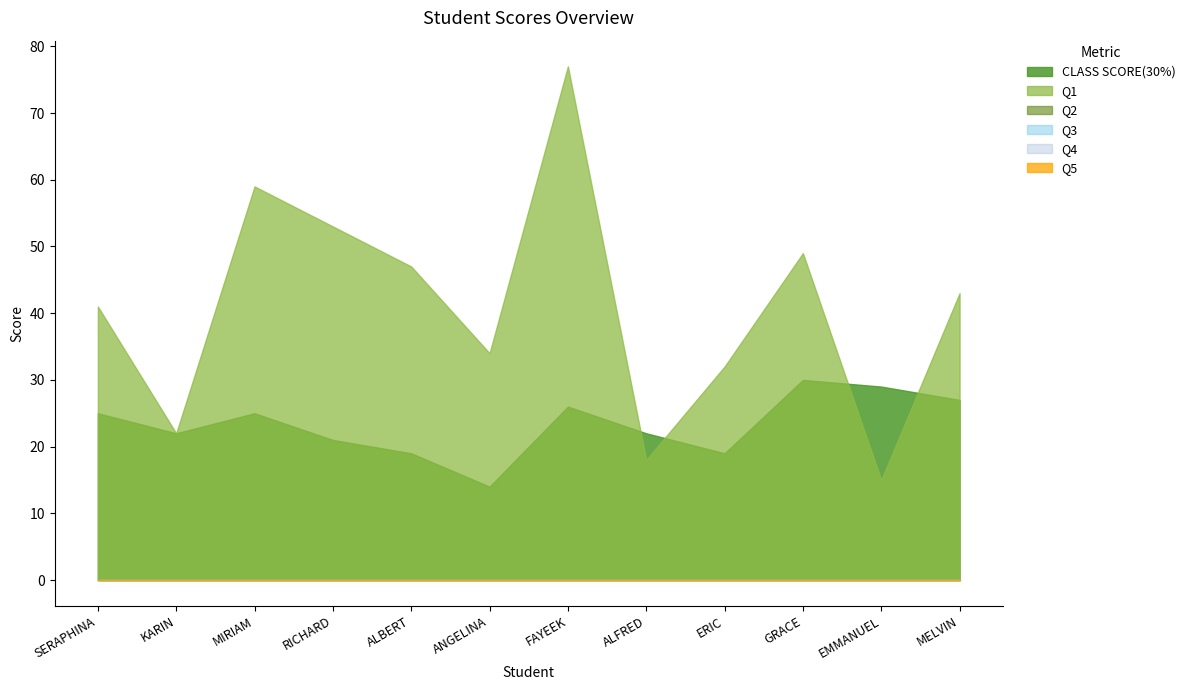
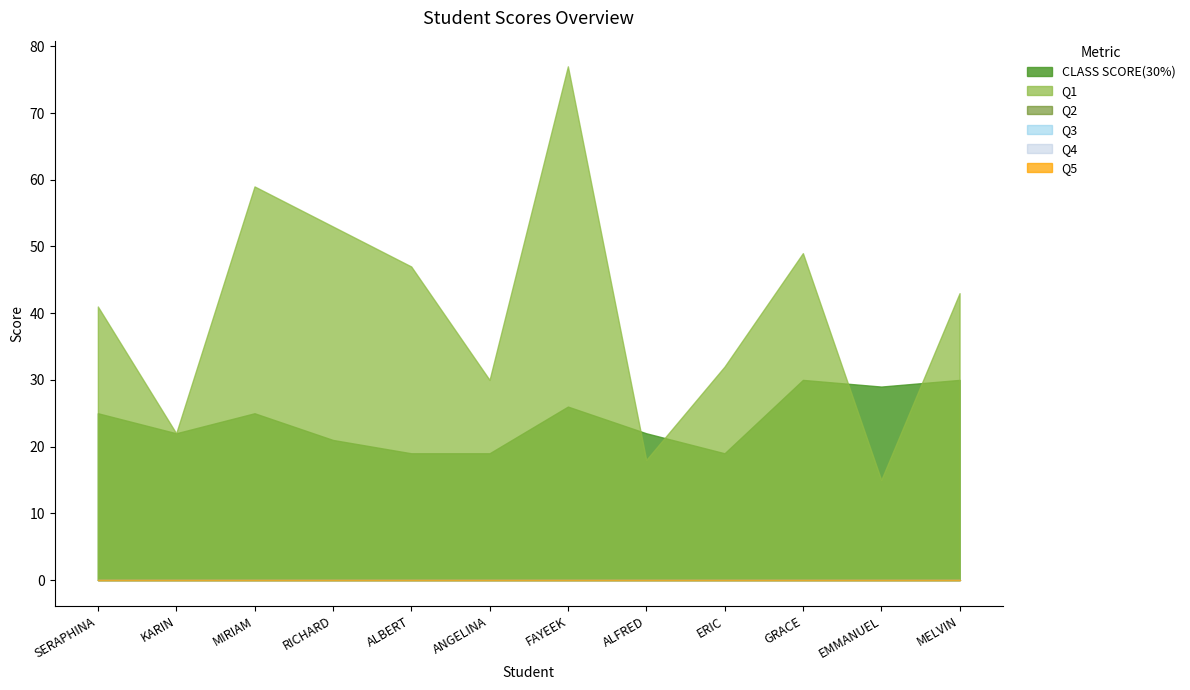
CLASS SCORE(30%), ANGELINA: 14 -> 19
Q1, ANGELINA: 34 -> 30
CLASS SCORE(30%), MELVIN: 27 -> 30
